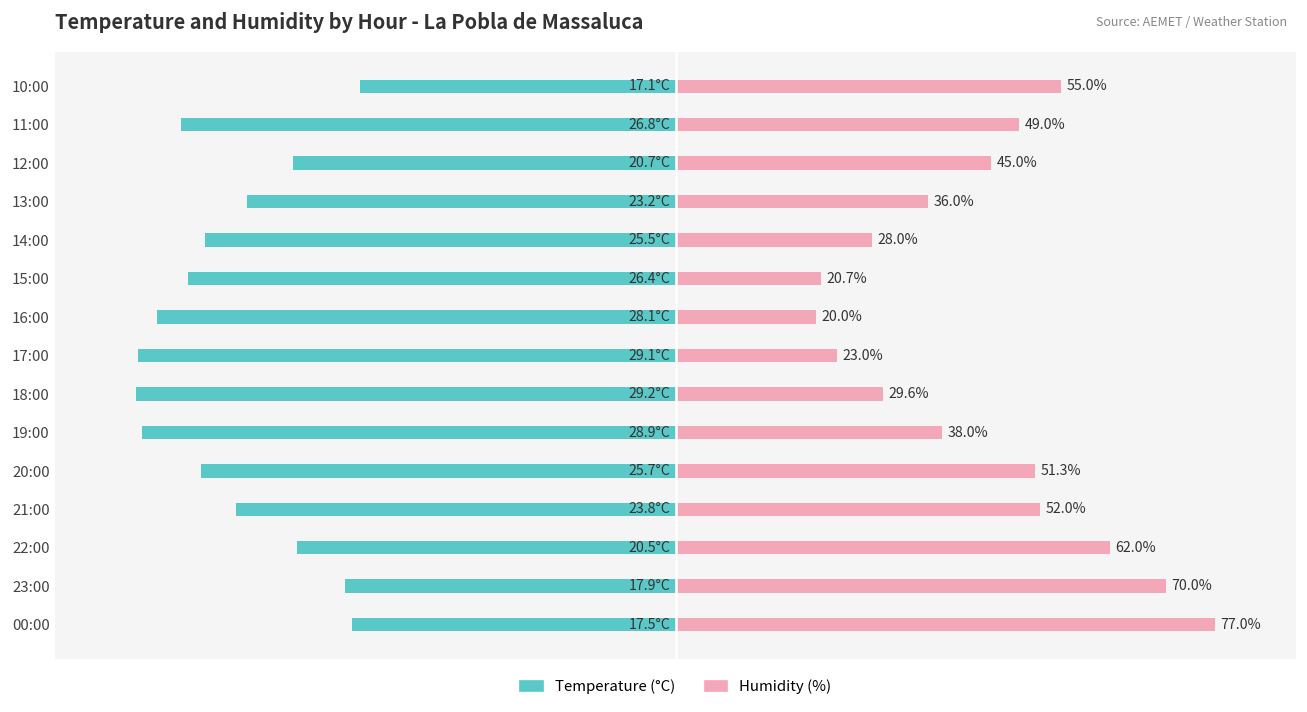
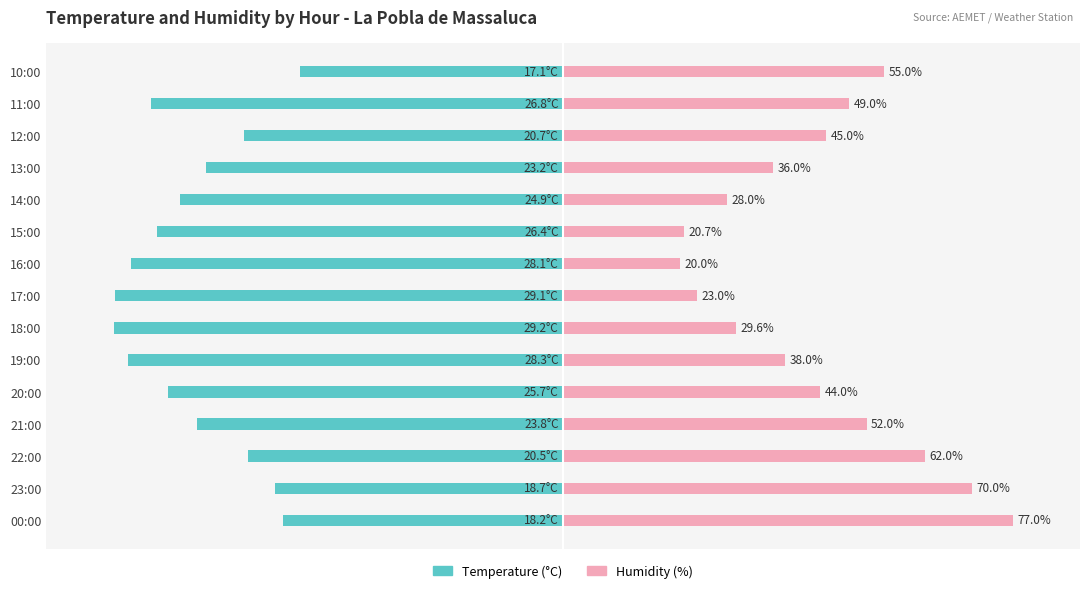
Temperature (°C), 14:00: 25.5°C -> 24.9°C
Temperature (°C), 19:00: 28.9°C -> 28.3°C
Humidity (%), 20:00: 51.3% -> 44.0%
Temperature (°C), 23:00: 17.9°C -> 18.7°C
Temperature (°C), 00:00: 17.5°C -> 18.2°C
